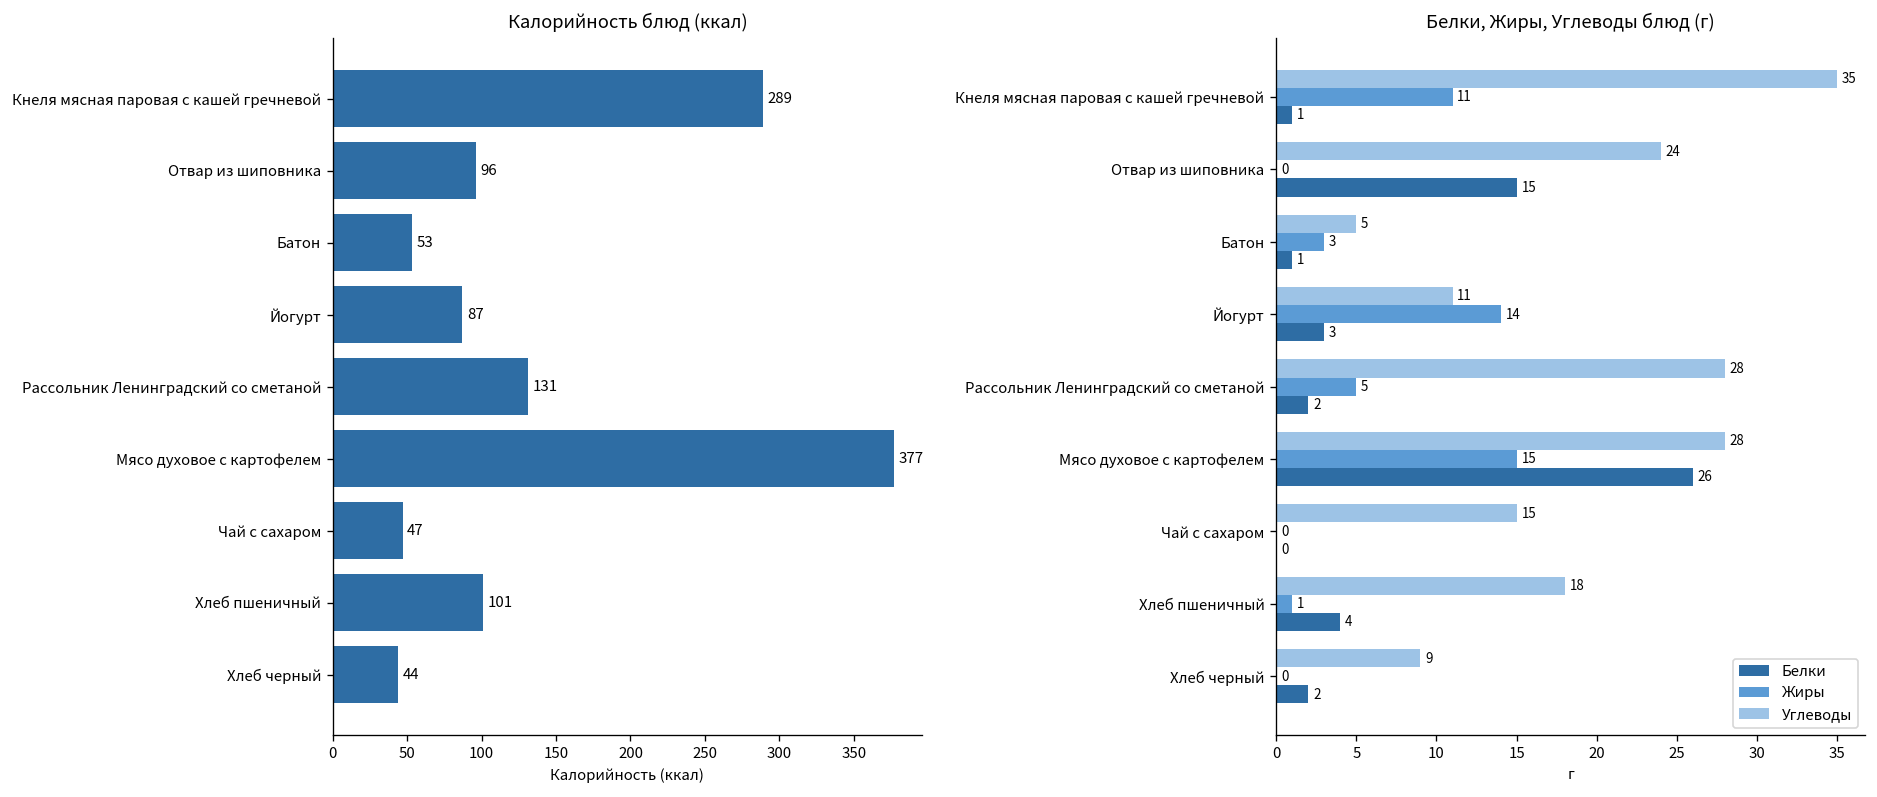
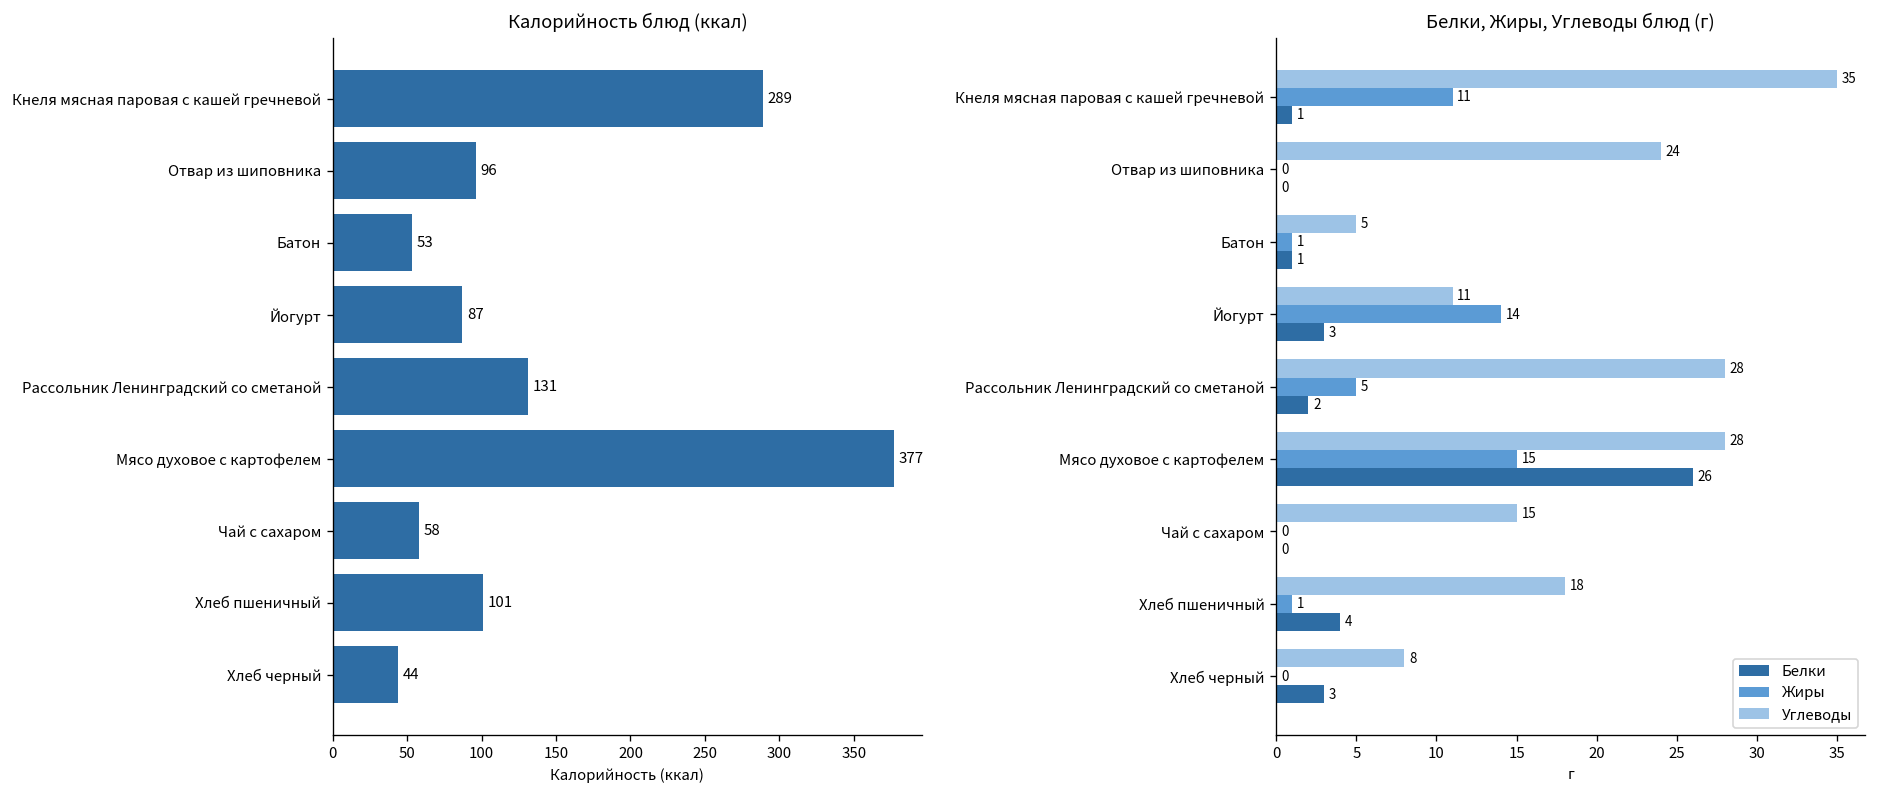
Калорийность блюд (ккал), Чай с сахаром: 47 -> 58
Белки, Жиры, Углеводы блюд (г), Белки, Отвар из шиповника: 15 -> 0
Белки, Жиры, Углеводы блюд (г), Жиры, Батон: 3 -> 1
Белки, Жиры, Углеводы блюд (г), Углеводы, Хлеб черный: 9 -> 8
Белки, Жиры, Углеводы блюд (г), Белки, Хлеб черный: 2 -> 3
